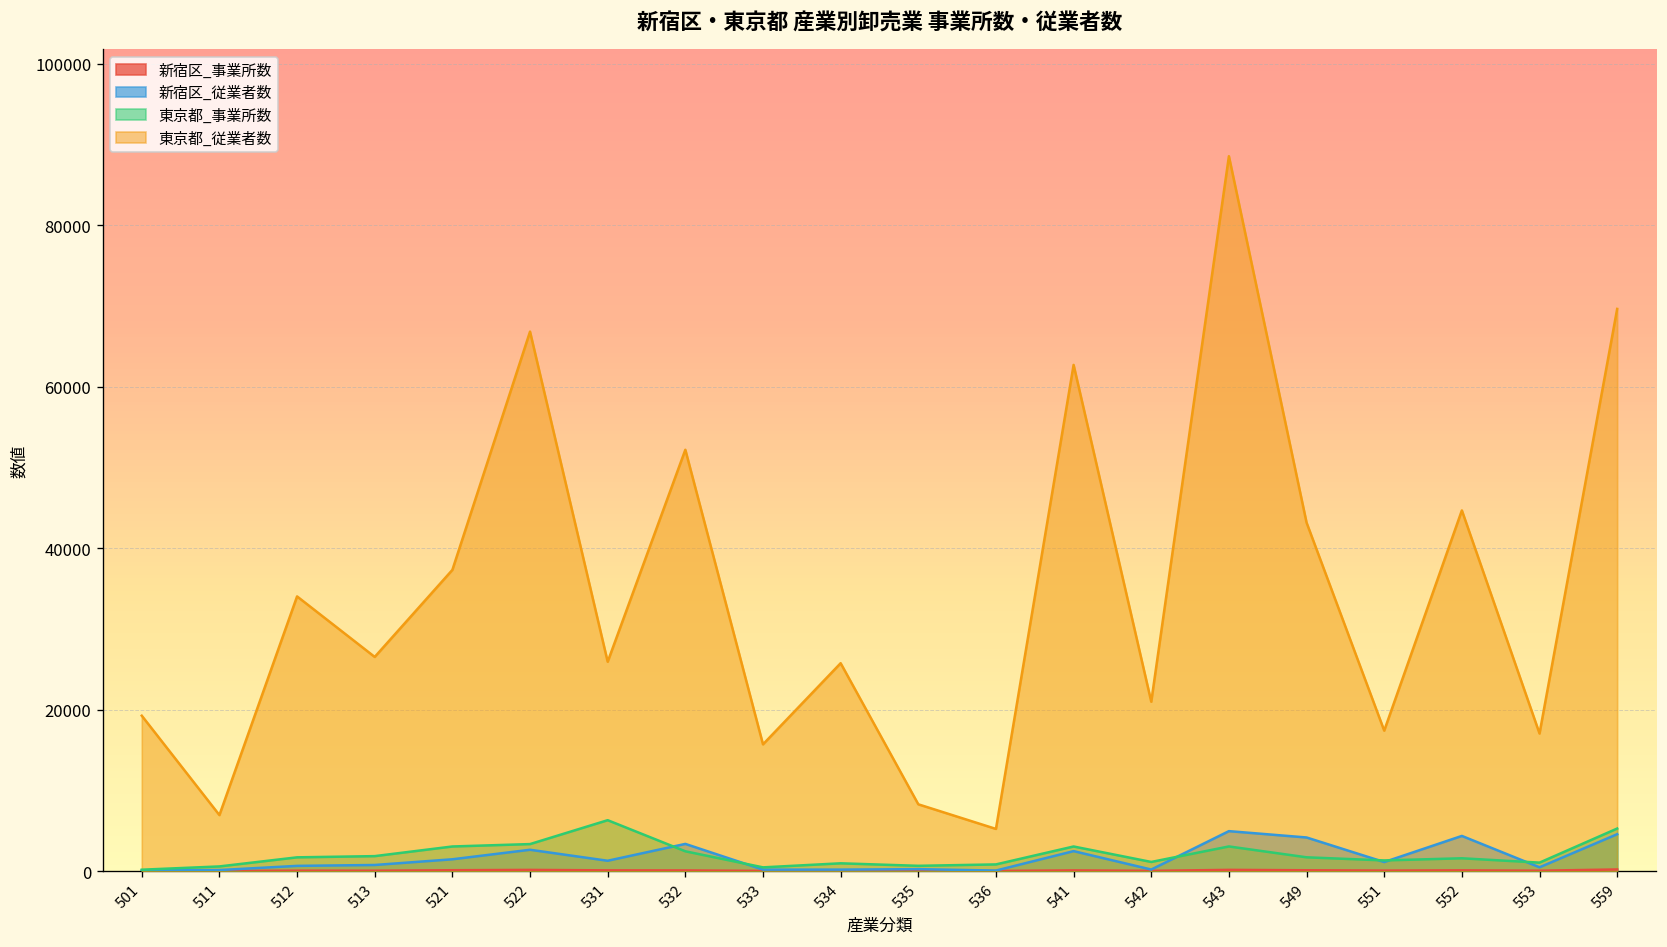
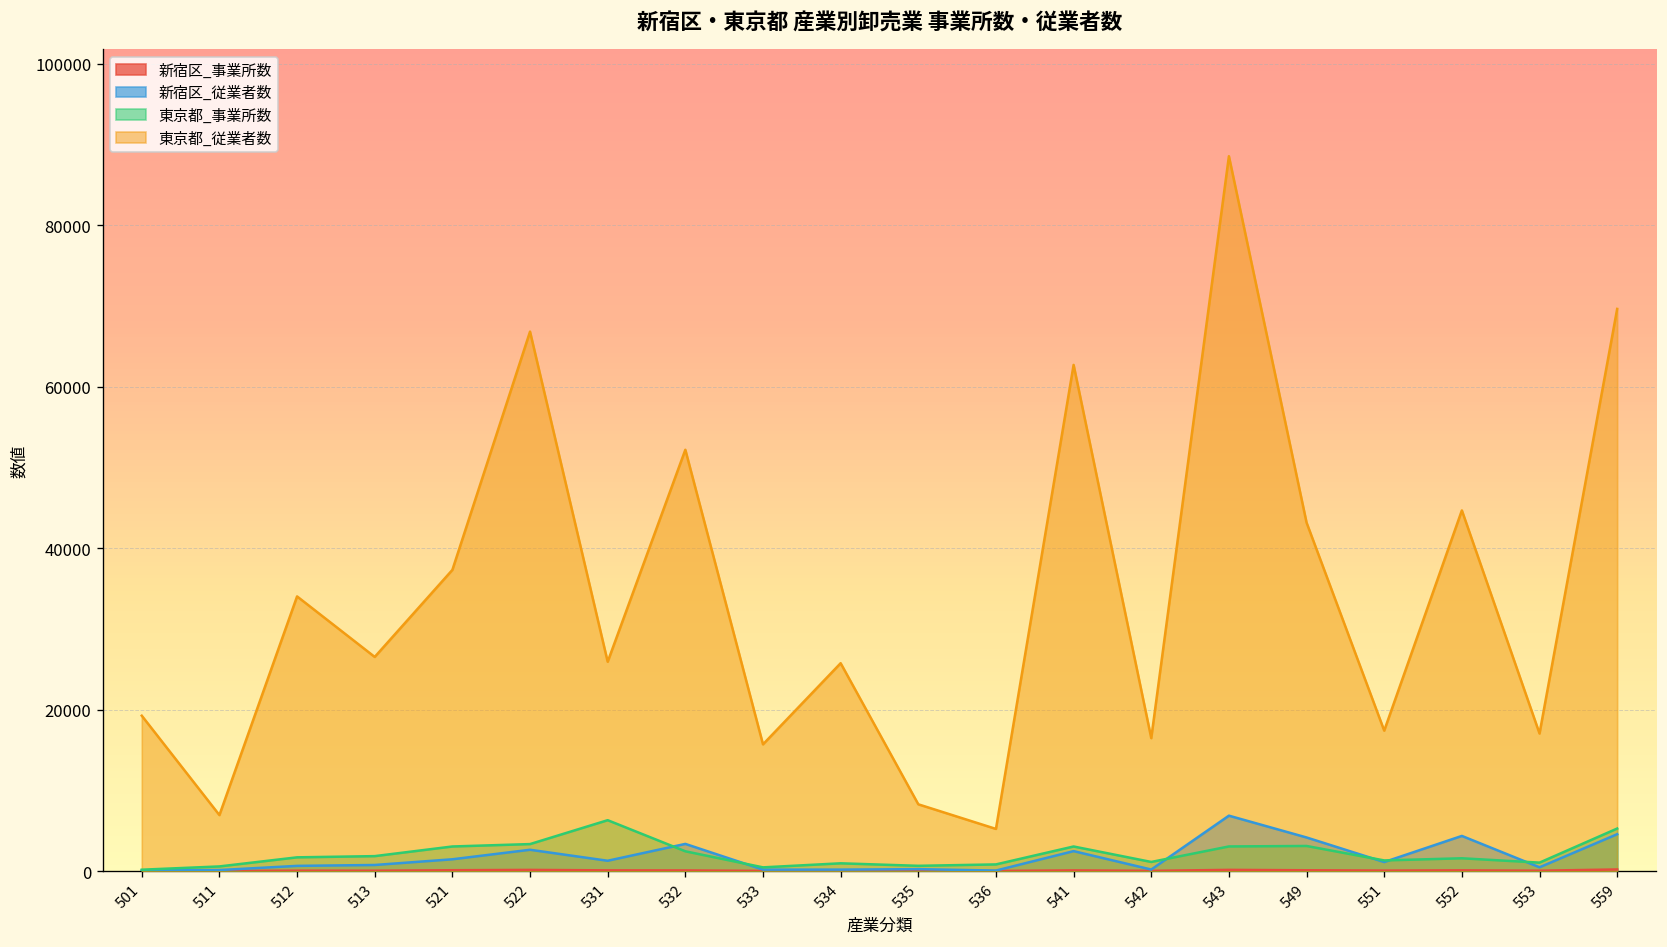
東京都_従業者数, 542: 21000 -> 16000
新宿区_従業者数, 543: 5000 -> 7000
東京都_事業所数, 549: 2000 -> 3000
